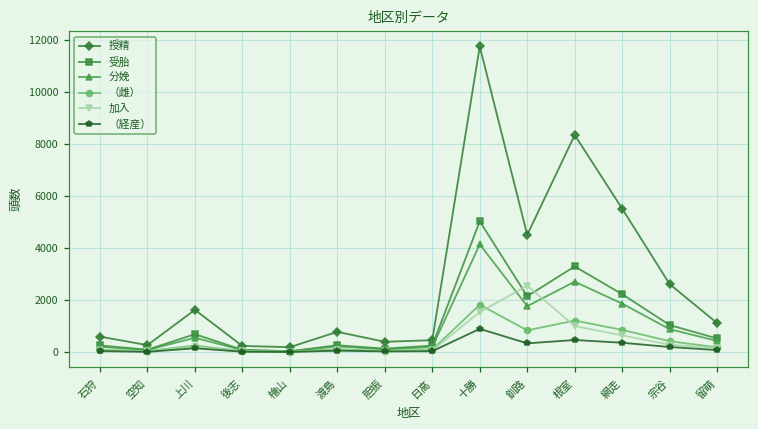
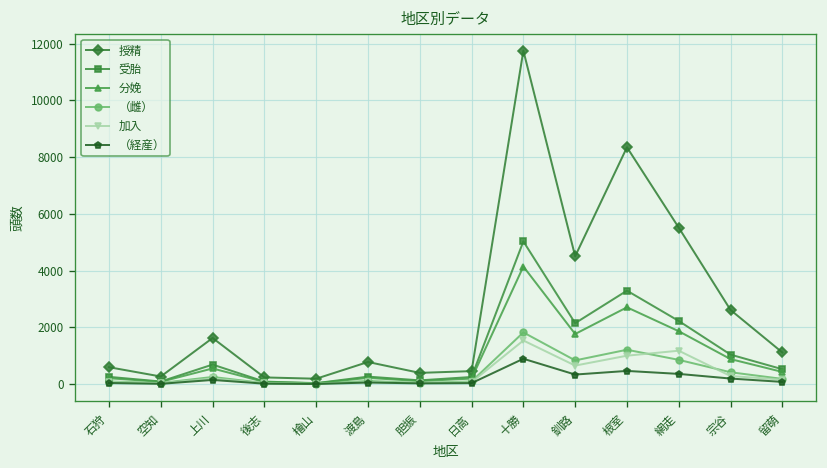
加入, 釧路: 2600 -> 700
加入, 網走: 600 -> 1200
